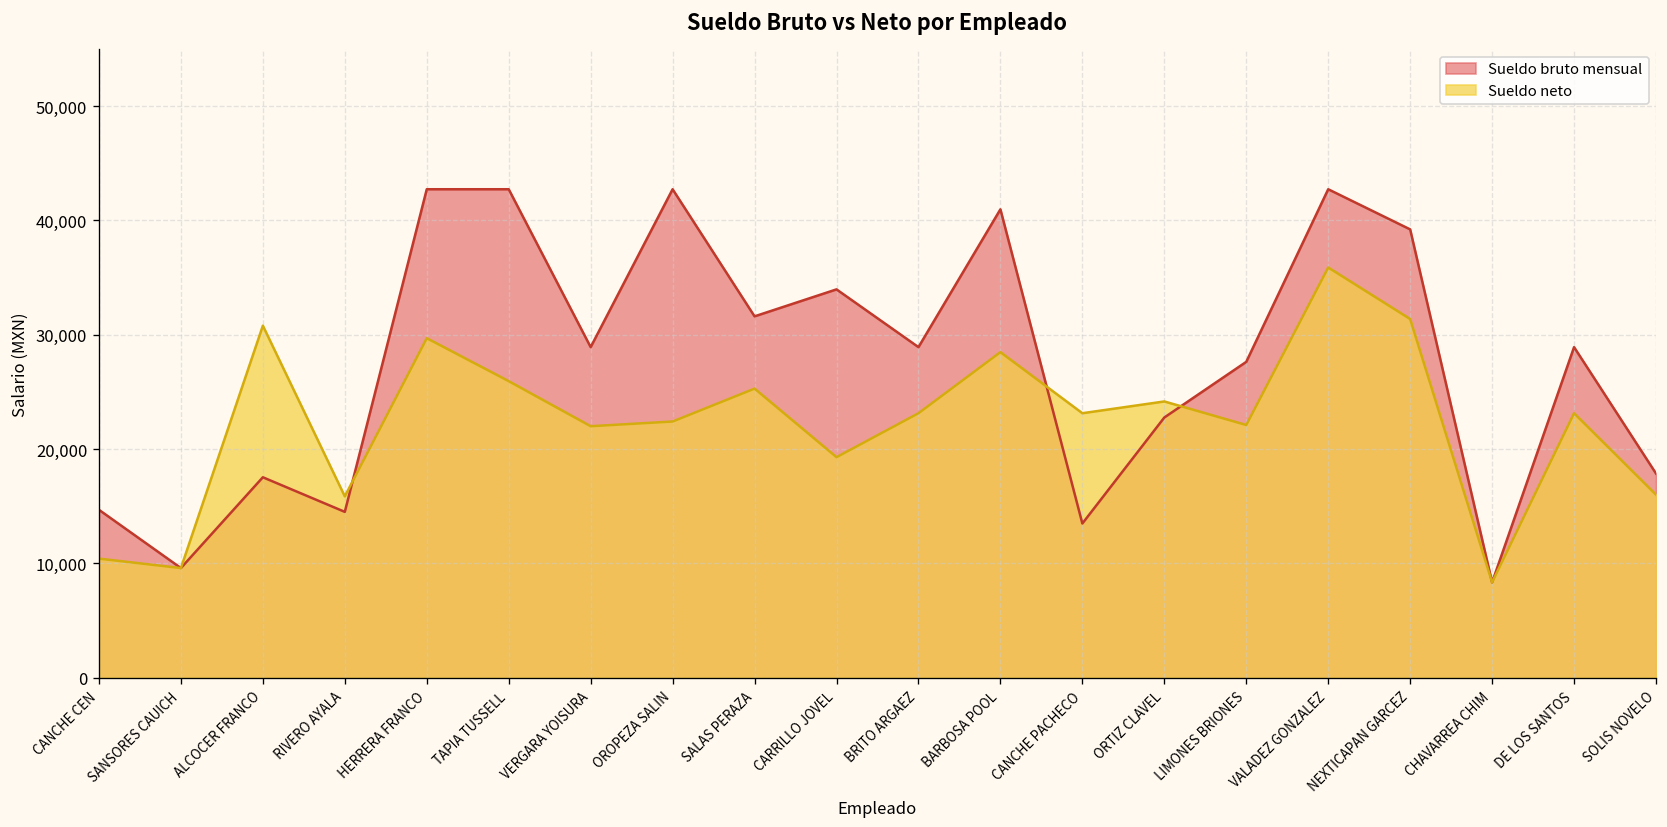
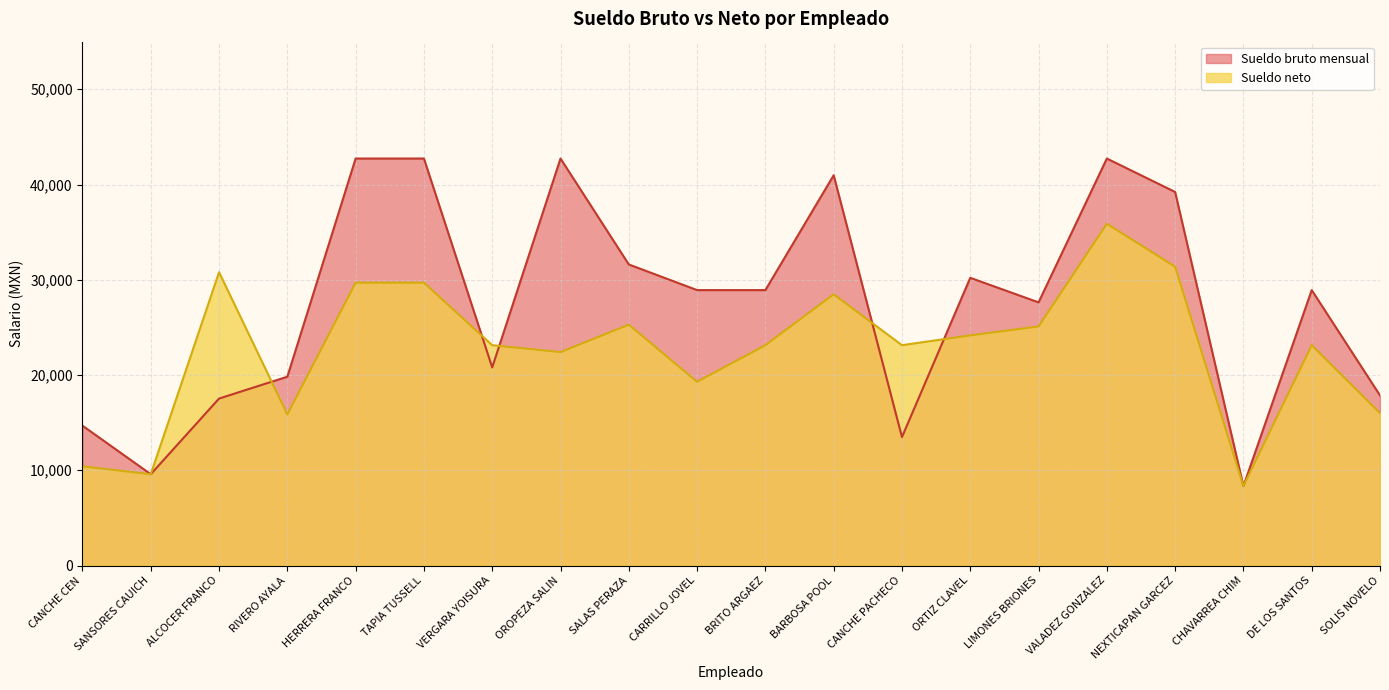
Sueldo bruto mensual, RIVERO AYALA: 15,000 -> 20,000
Sueldo neto, TAPIA TUSSELL: 26,000 -> 30,000
Sueldo bruto mensual, VERGARA YOISURA: 29,000 -> 21,000
Sueldo neto, VERGARA YOISURA: 22,000 -> 23,000
Sueldo bruto mensual, CARRILLO JOVEL: 34,000 -> 29,000
Sueldo bruto mensual, ORTIZ CLAVEL: 23,000 -> 30,000
Sueldo neto, LIMONES BRIONES: 22,000 -> 25,000
